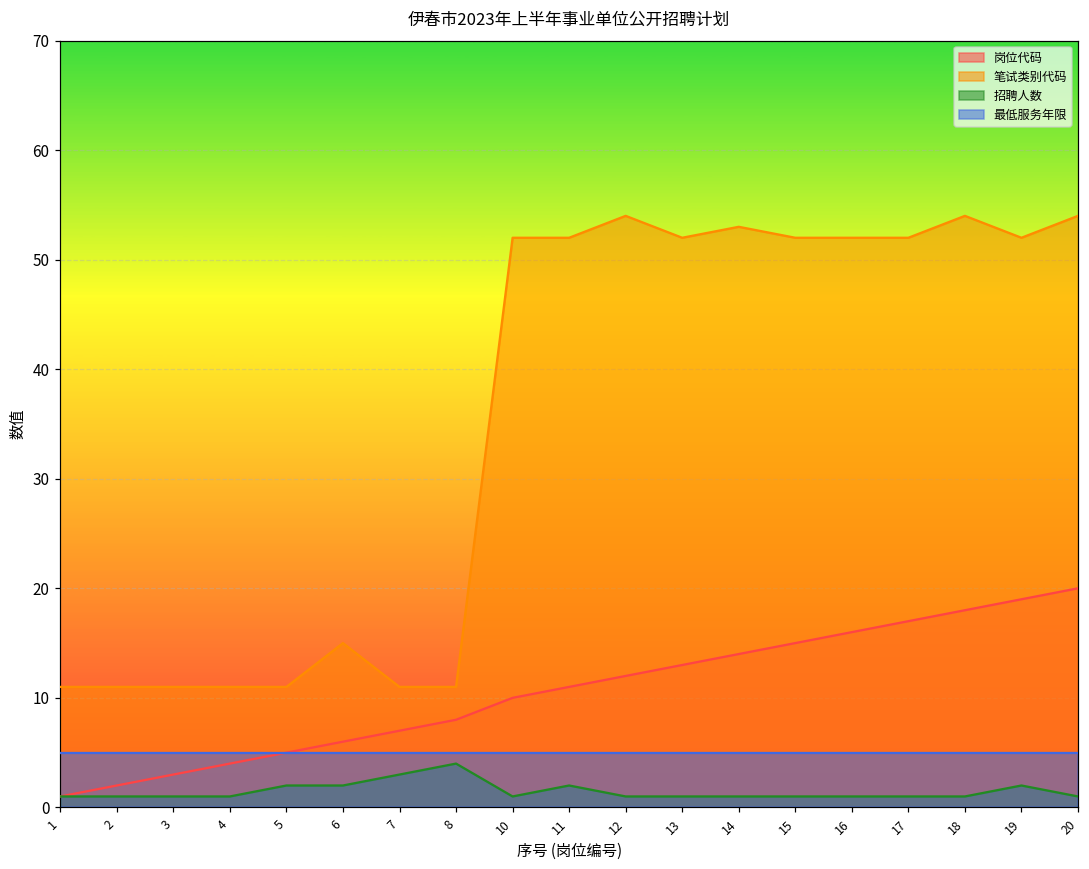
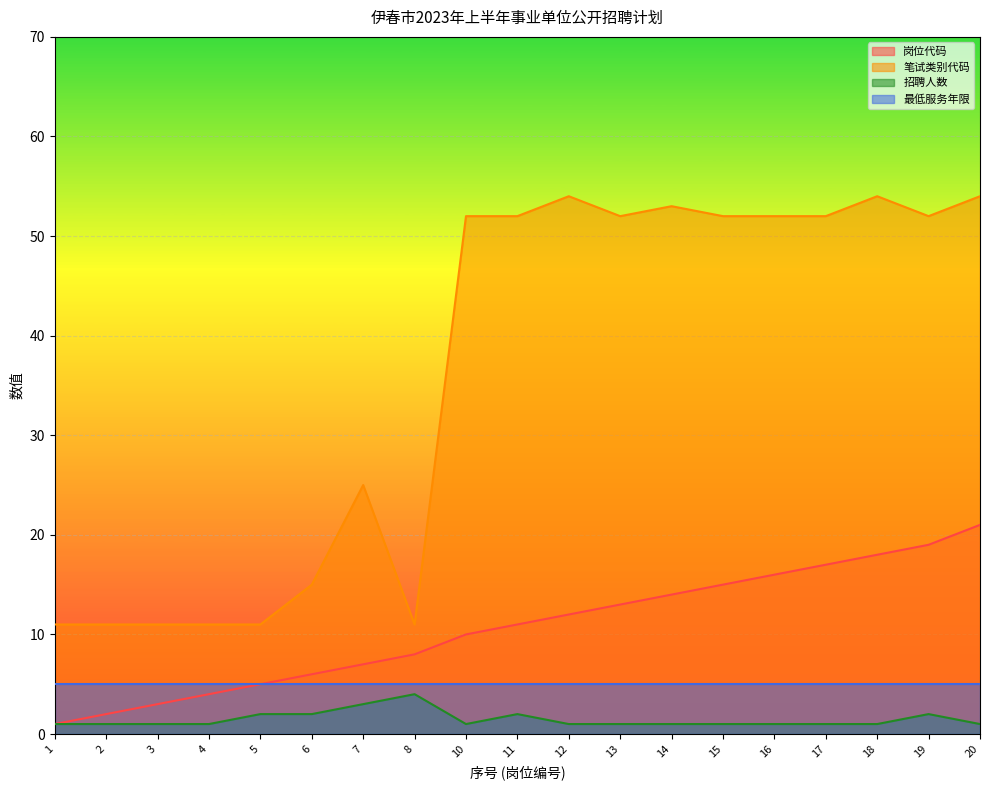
笔试类别代码, 7: 11 -> 25
岗位代码, 20: 20 -> 21
